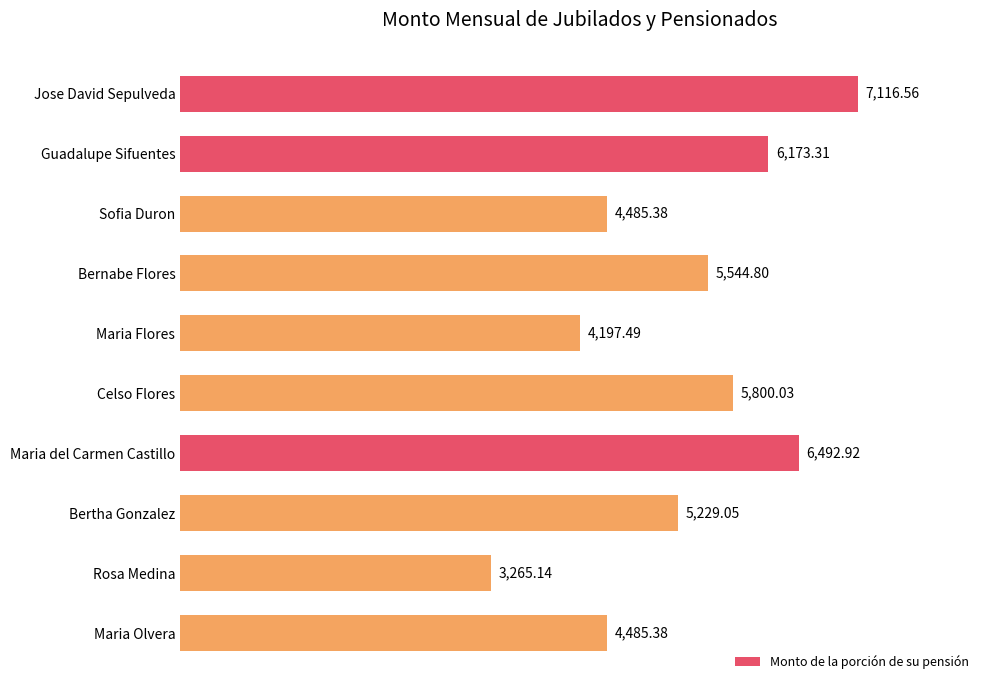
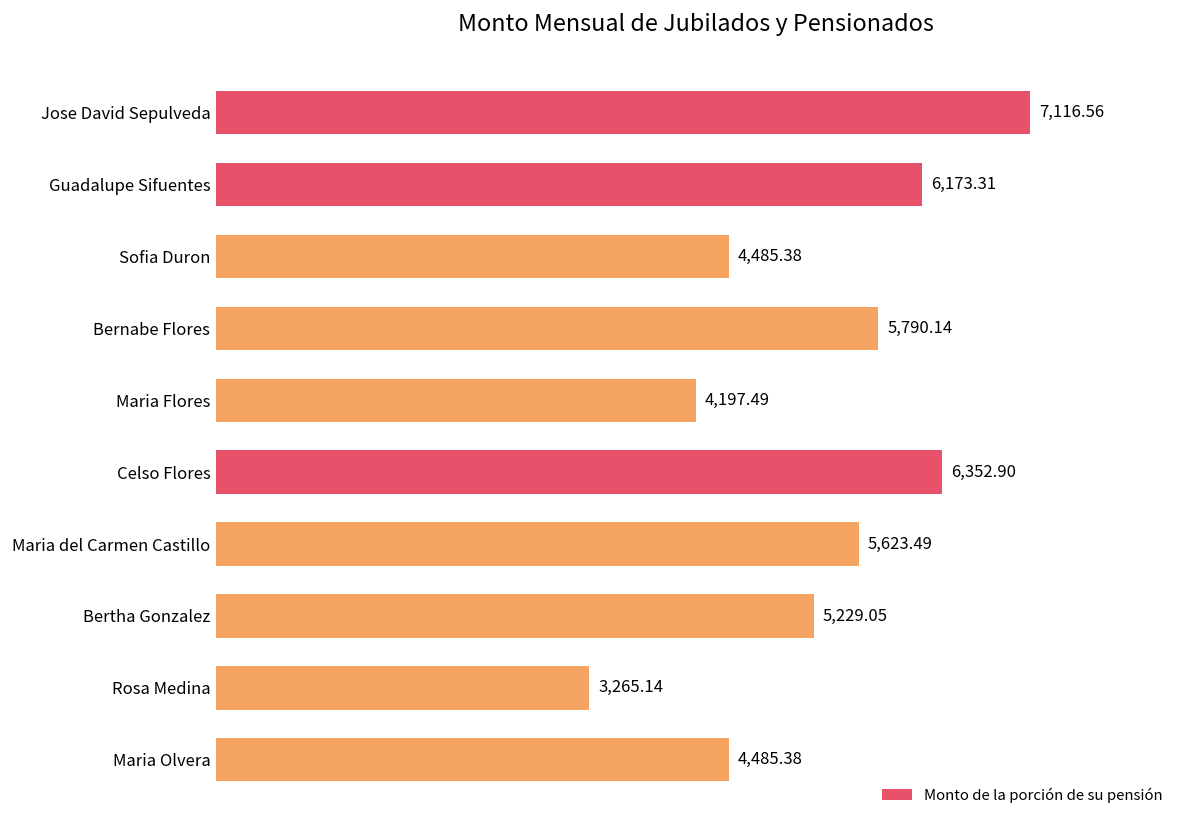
Bernabe Flores: 5,544.80 -> 5,790.14
Celso Flores: 5,800.03 -> 6,352.90
Maria del Carmen Castillo: 6,492.92 -> 5,623.49
